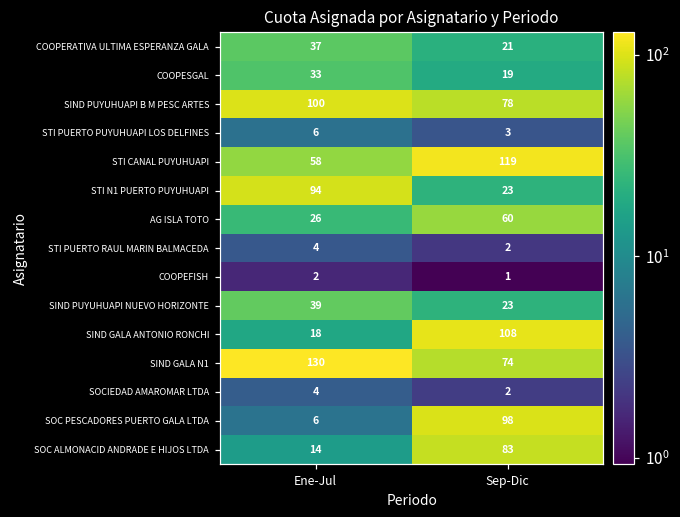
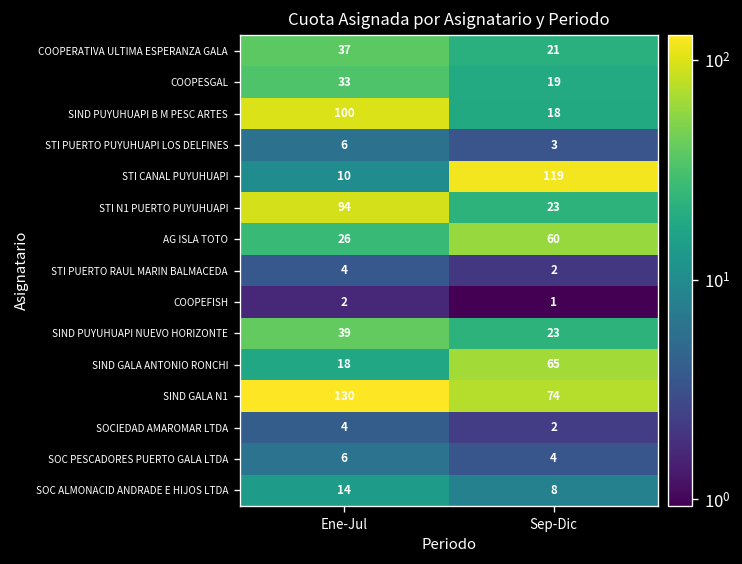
SIND PUYUHUAPI B M PESC ARTES, Sep-Dic: 78 -> 18
STI CANAL PUYUHUAPI, Ene-Jul: 58 -> 10
SIND GALA ANTONIO RONCHI, Sep-Dic: 108 -> 65
SOC PESCADORES PUERTO GALA LTDA, Sep-Dic: 98 -> 4
SOC ALMONACID ANDRADE E HIJOS LTDA, Sep-Dic: 83 -> 8
